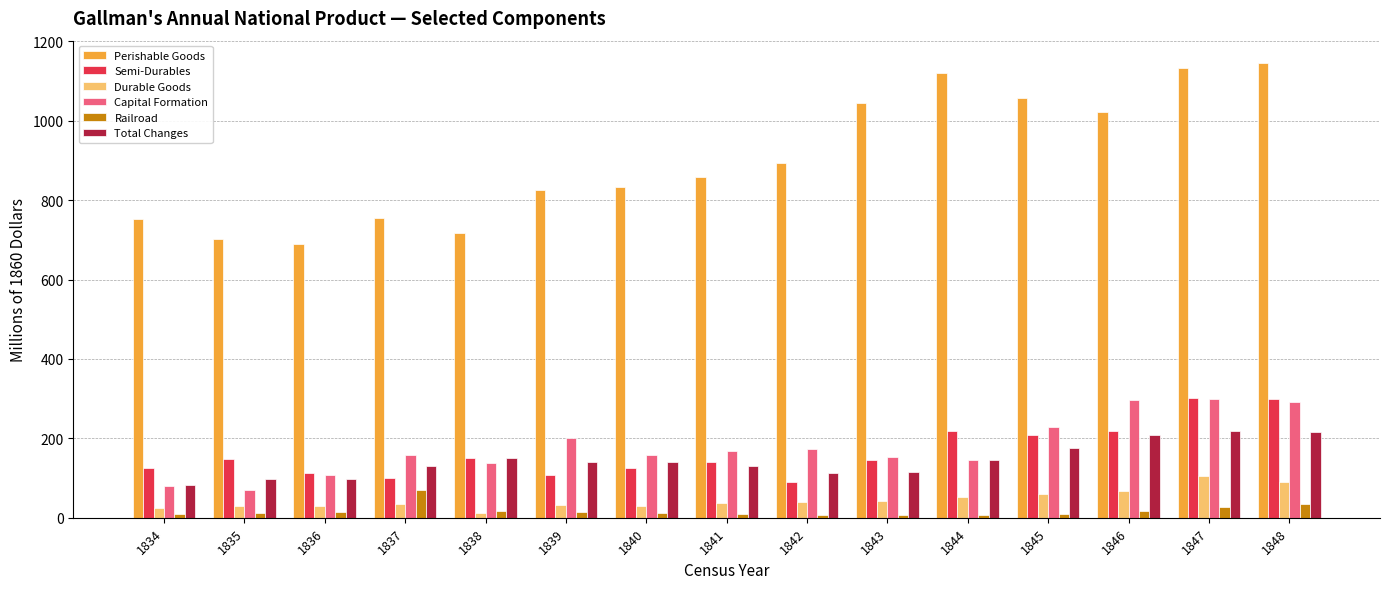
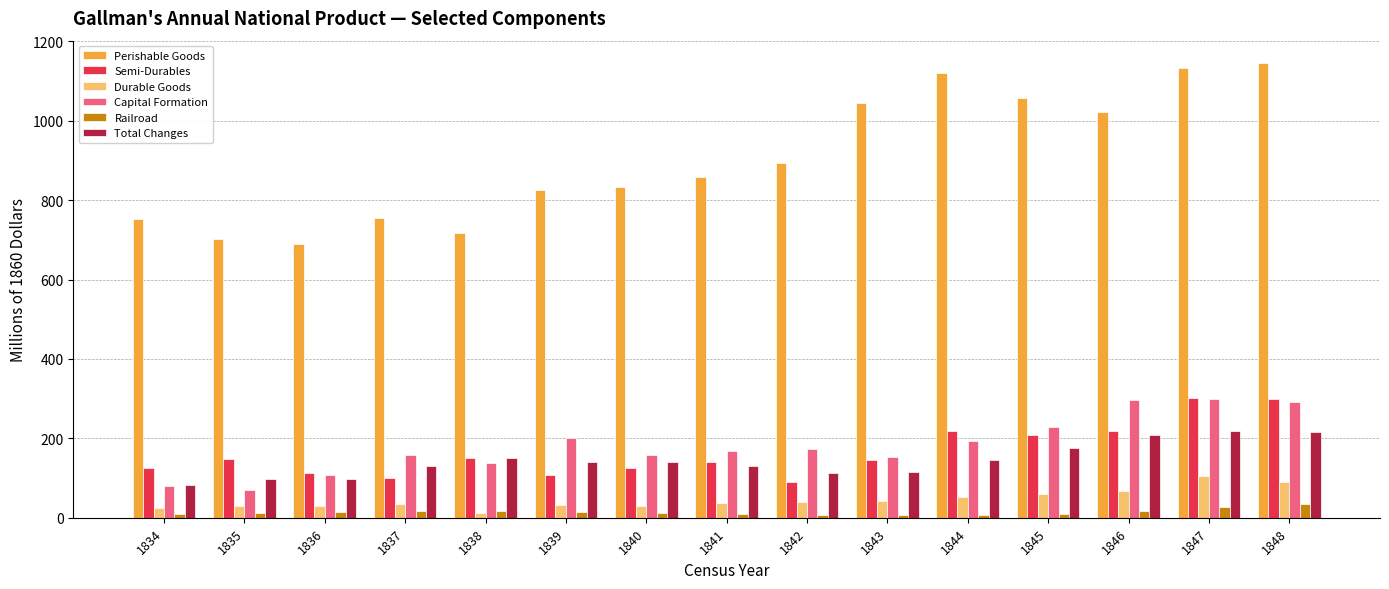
Railroad, 1837: 70 -> 20
Capital Formation, 1844: 150 -> 190
